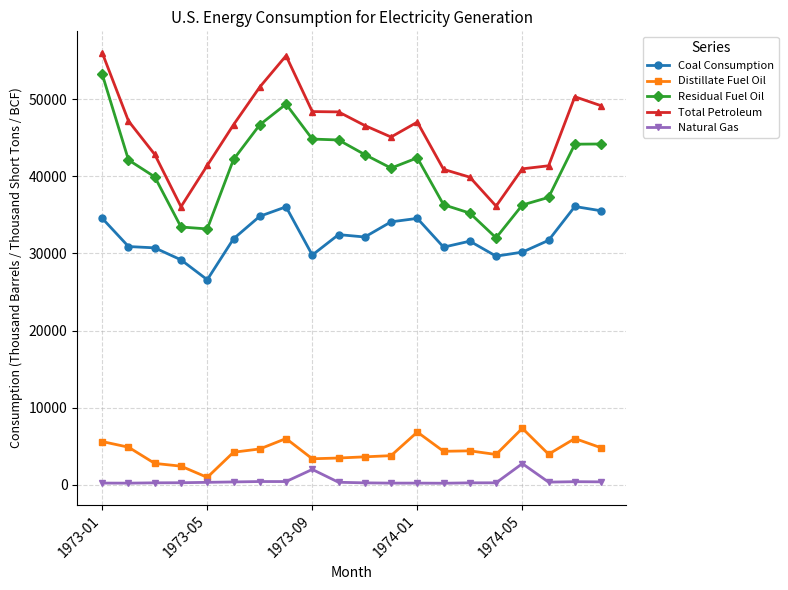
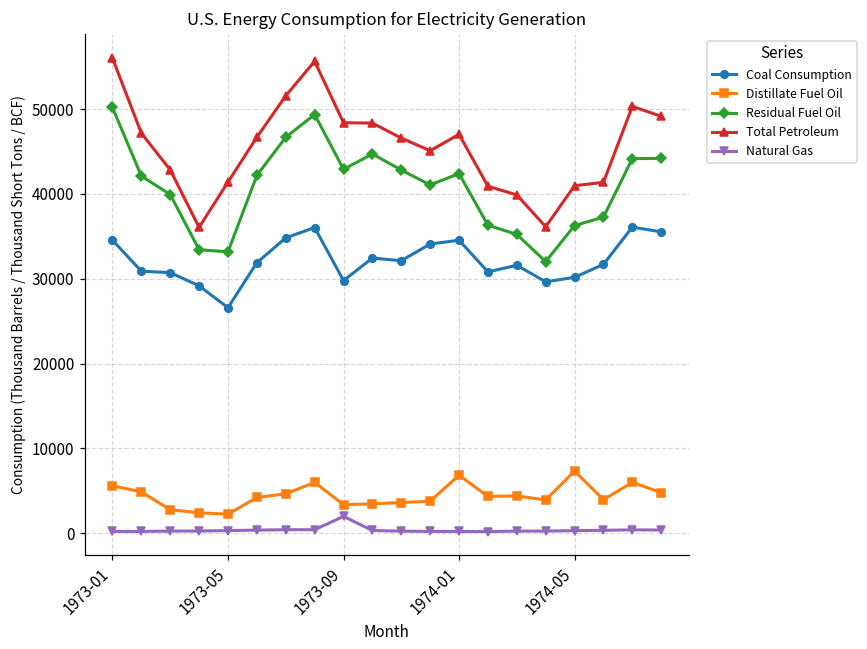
Residual Fuel Oil, 1973-01: 53000 -> 50000
Distillate Fuel Oil, 1973-05: 1000 -> 2000
Residual Fuel Oil, 1973-09: 45000 -> 43000
Natural Gas, 1974-05: 3000 -> 0
